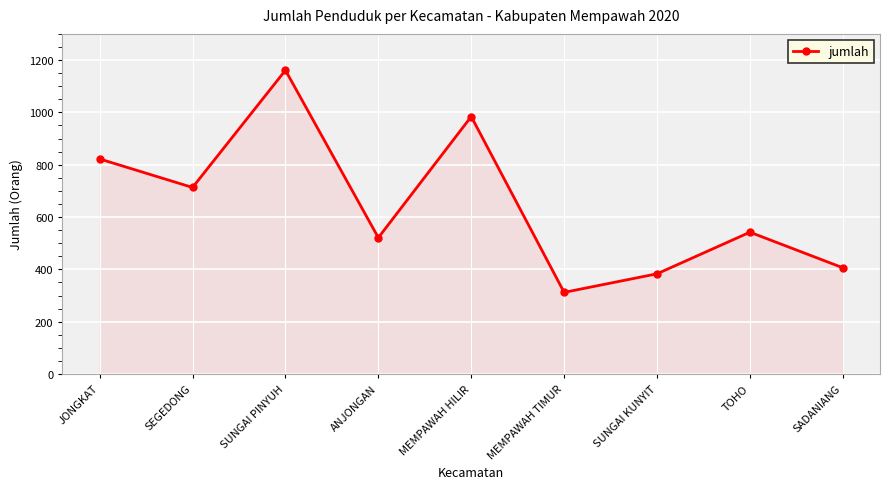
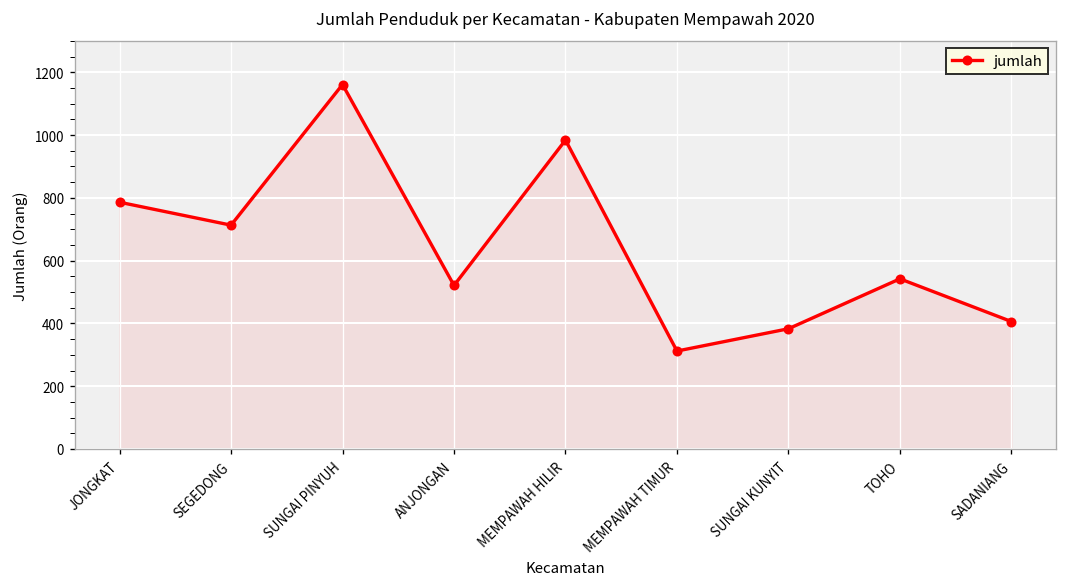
JONGKAT: 820 -> 790
